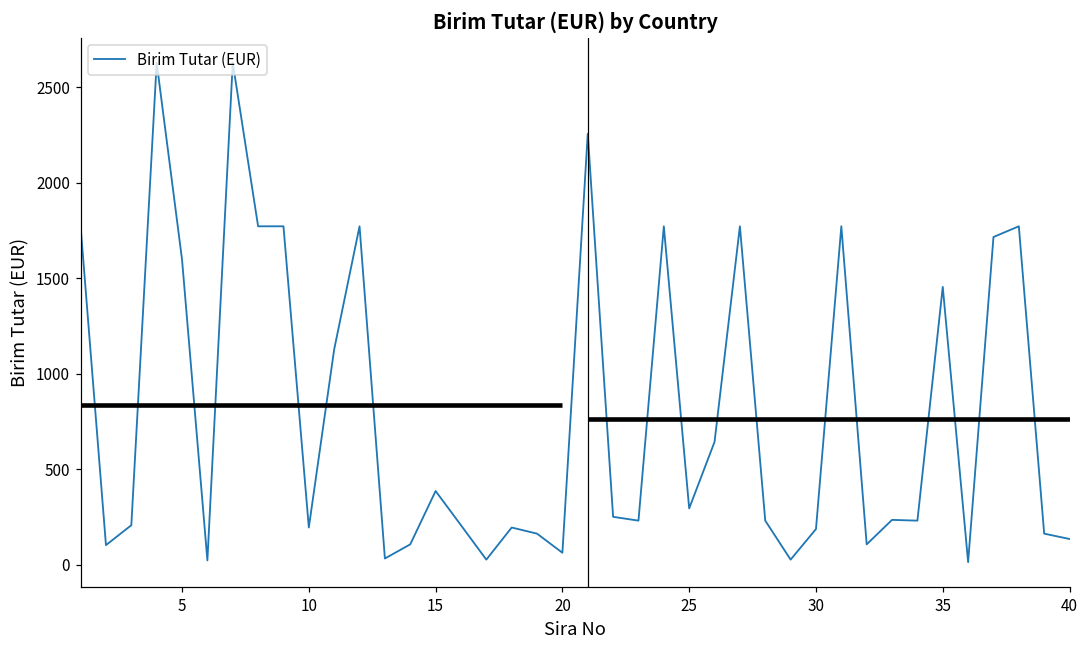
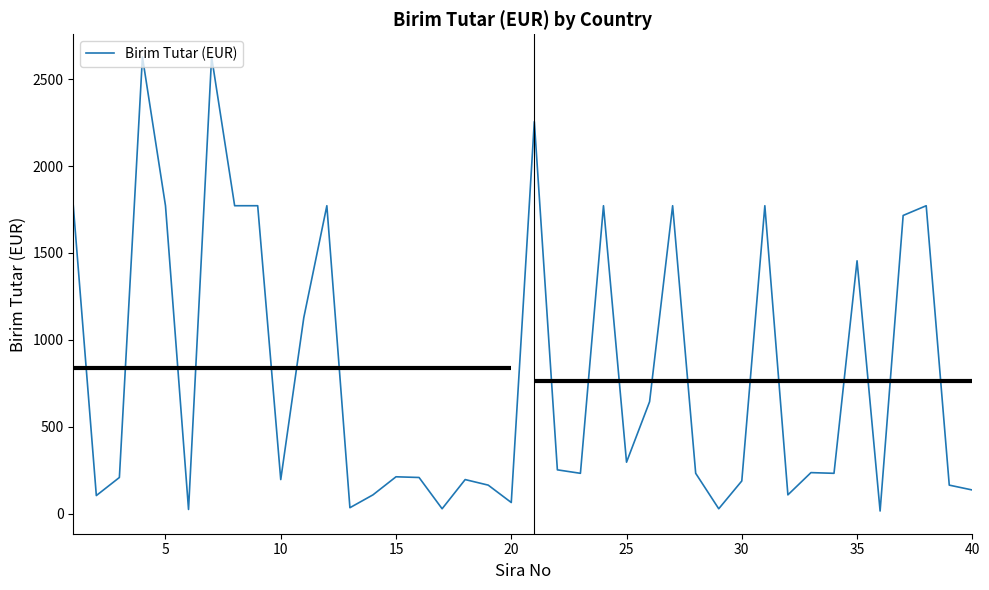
5: 1600 -> 1770
15: 390 -> 210
